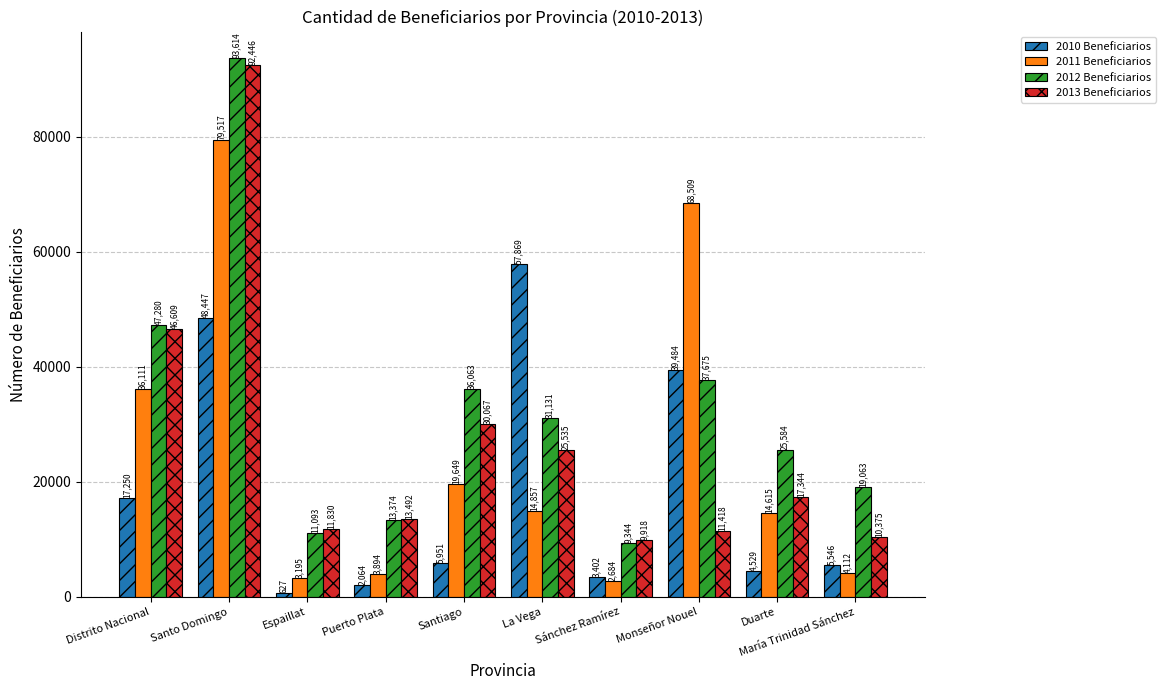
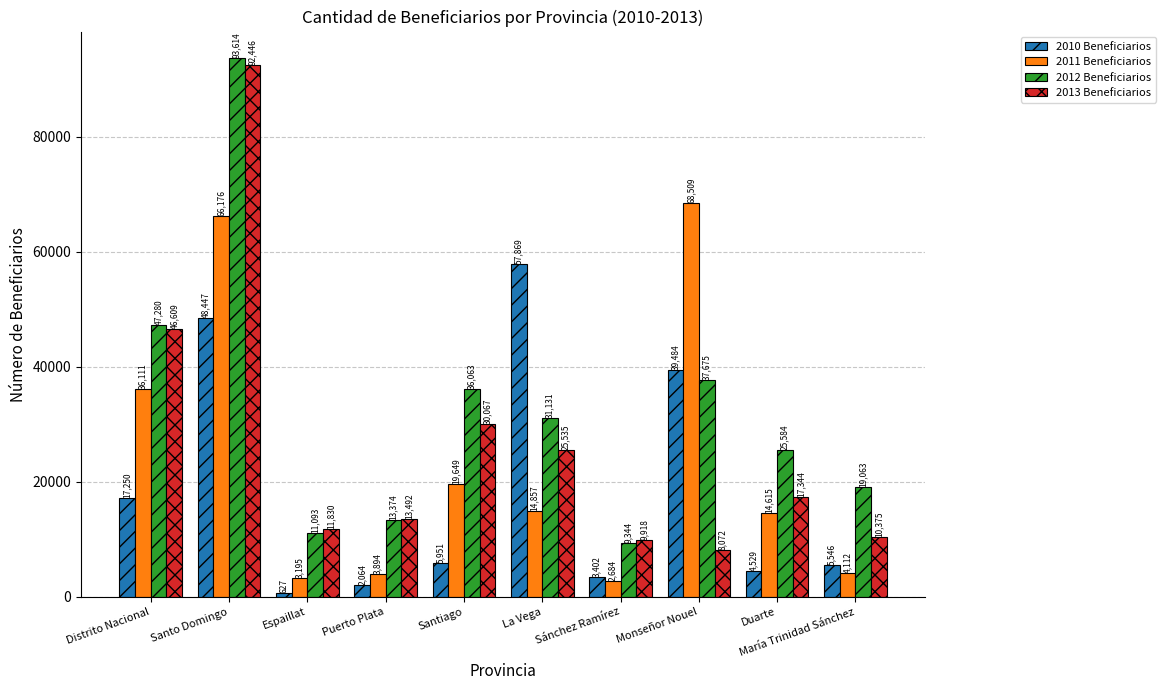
2011 Beneficiarios, Santo Domingo: 79,517 -> 66,176
2013 Beneficiarios, Monseñor Nouel: 11,418 -> 8,072
